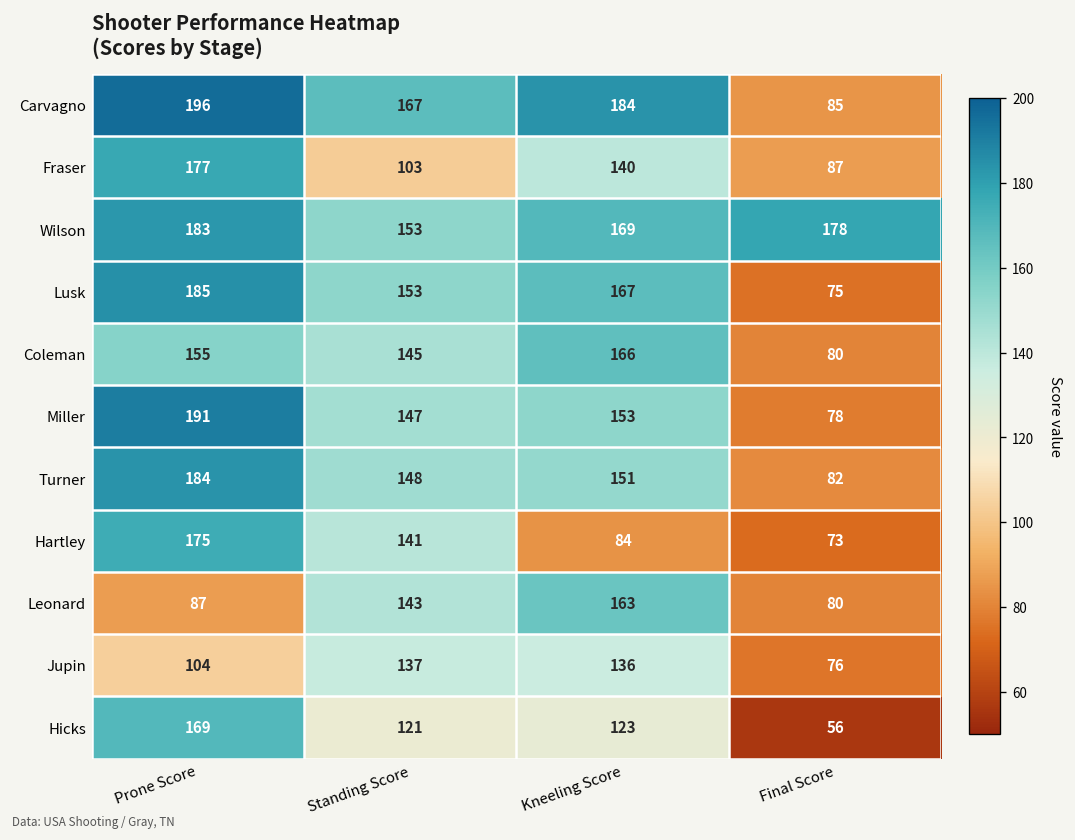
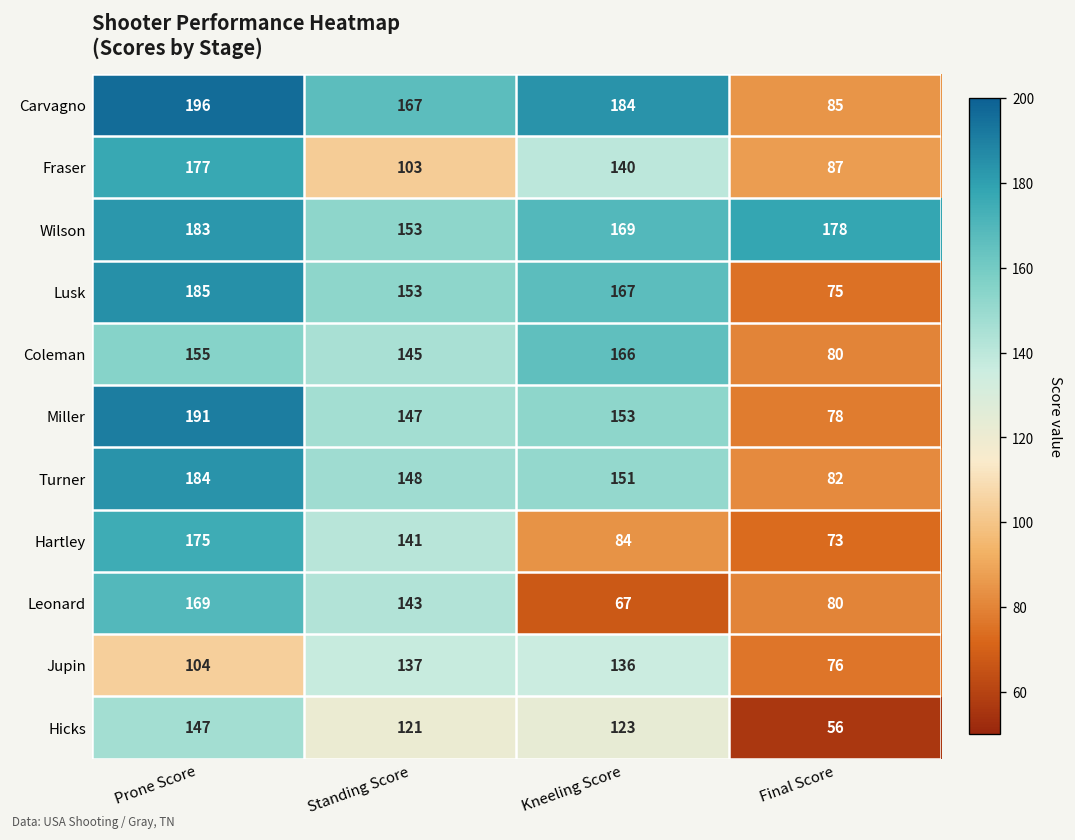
Leonard, Prone Score: 87 -> 169
Leonard, Kneeling Score: 163 -> 67
Hicks, Prone Score: 169 -> 147
